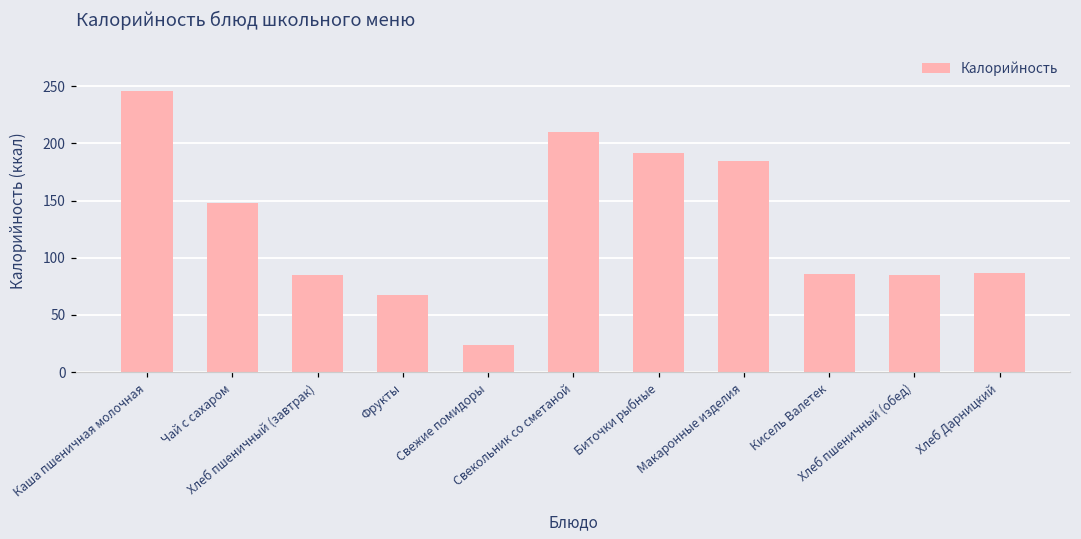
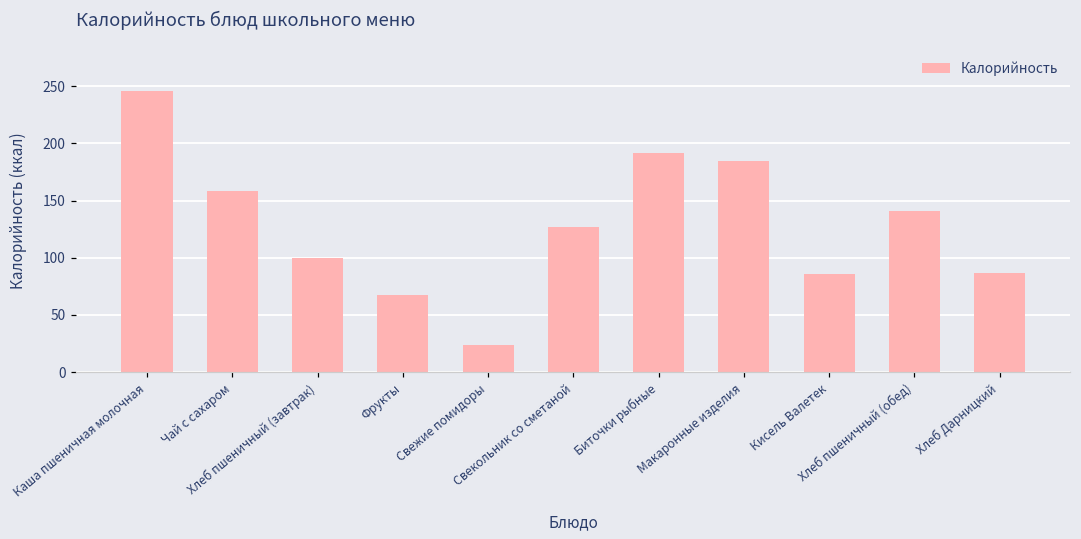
Чай с сахаром: 148 -> 158
Хлеб пшеничный (завтрак): 85 -> 100
Свекольник со сметаной: 210 -> 127
Хлеб пшеничный (обед): 85 -> 141
